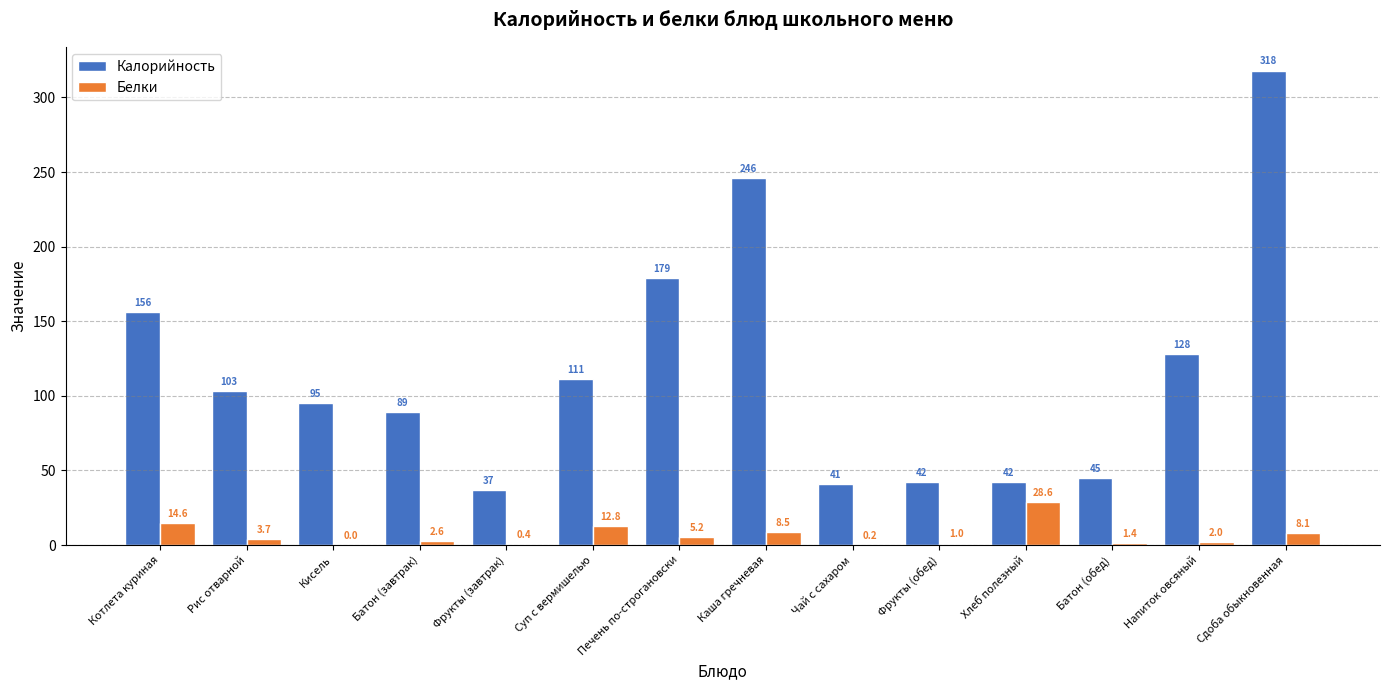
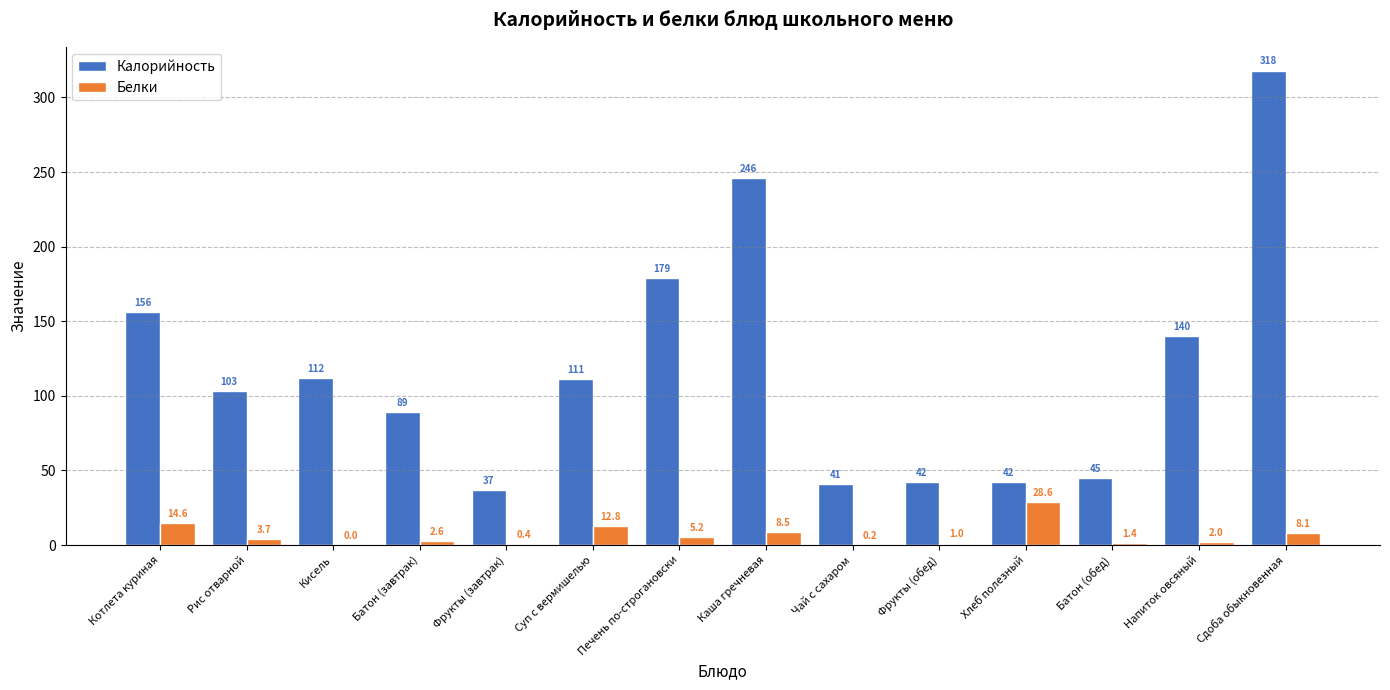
Калорийность, Кисель: 95 -> 112
Калорийность, Напиток овсяный: 128 -> 140
